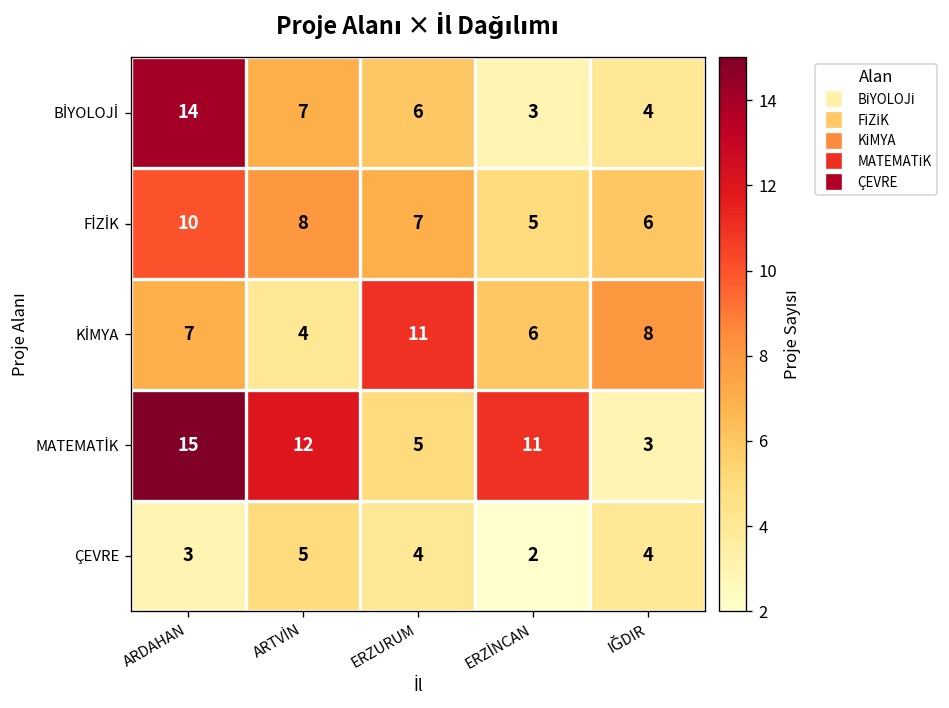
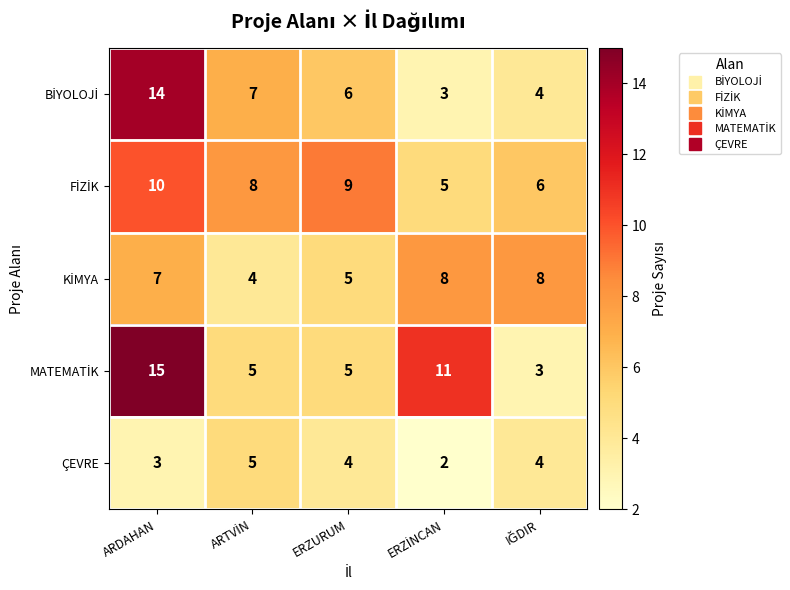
FİZİK, ERZURUM: 7 -> 9
KİMYA, ERZURUM: 11 -> 5
KİMYA, ERZİNCAN: 6 -> 8
MATEMATİK, ARTVİN: 12 -> 5
